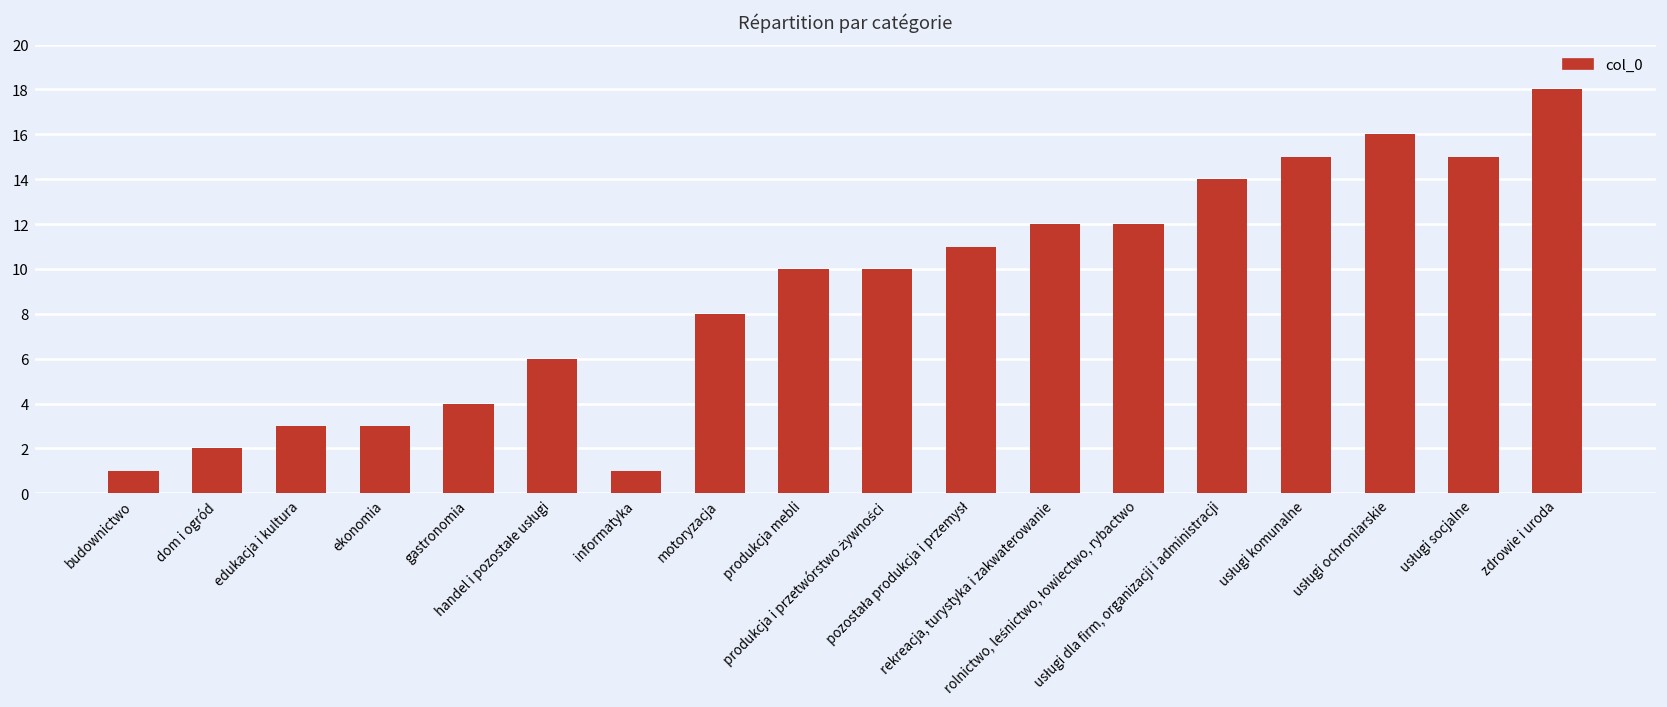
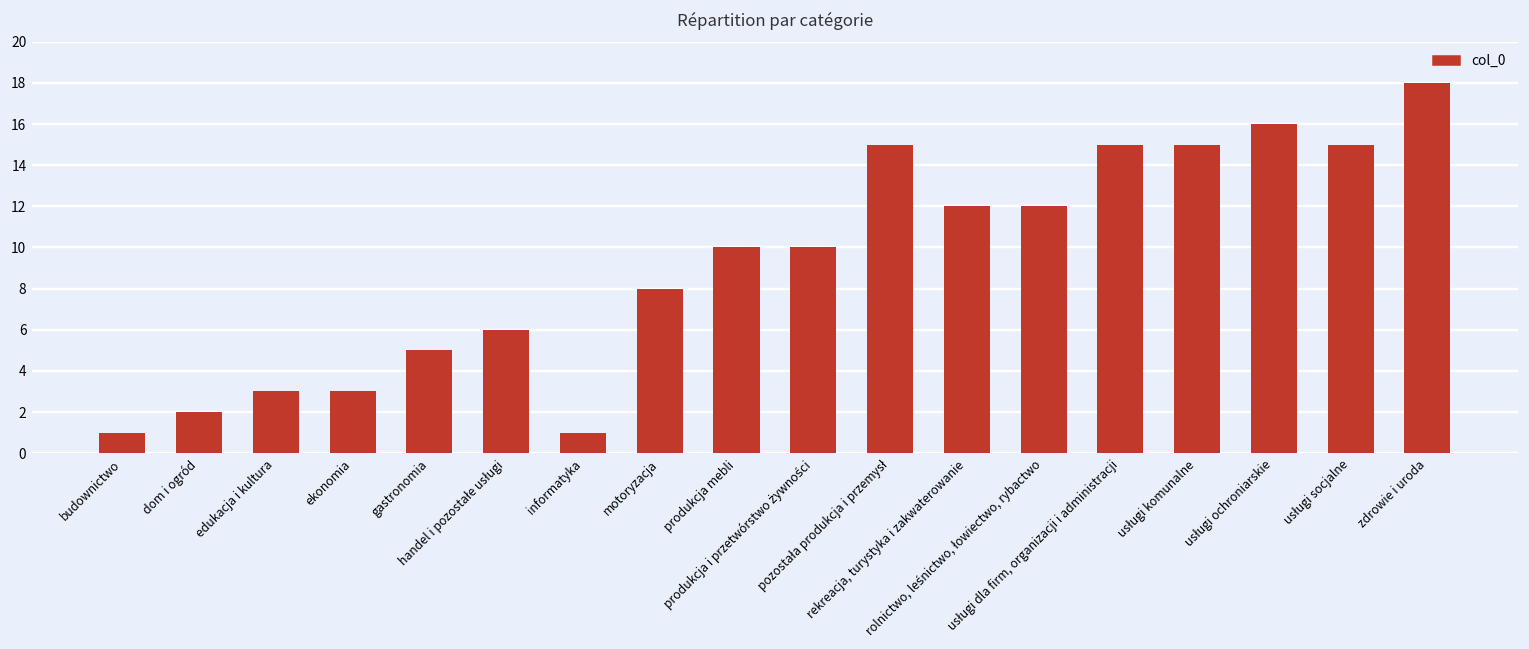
gastronomia: 4 -> 5
pozostała produkcja i przemysł: 11 -> 15
usługi dla firm, organizacji i administracji: 14 -> 15
